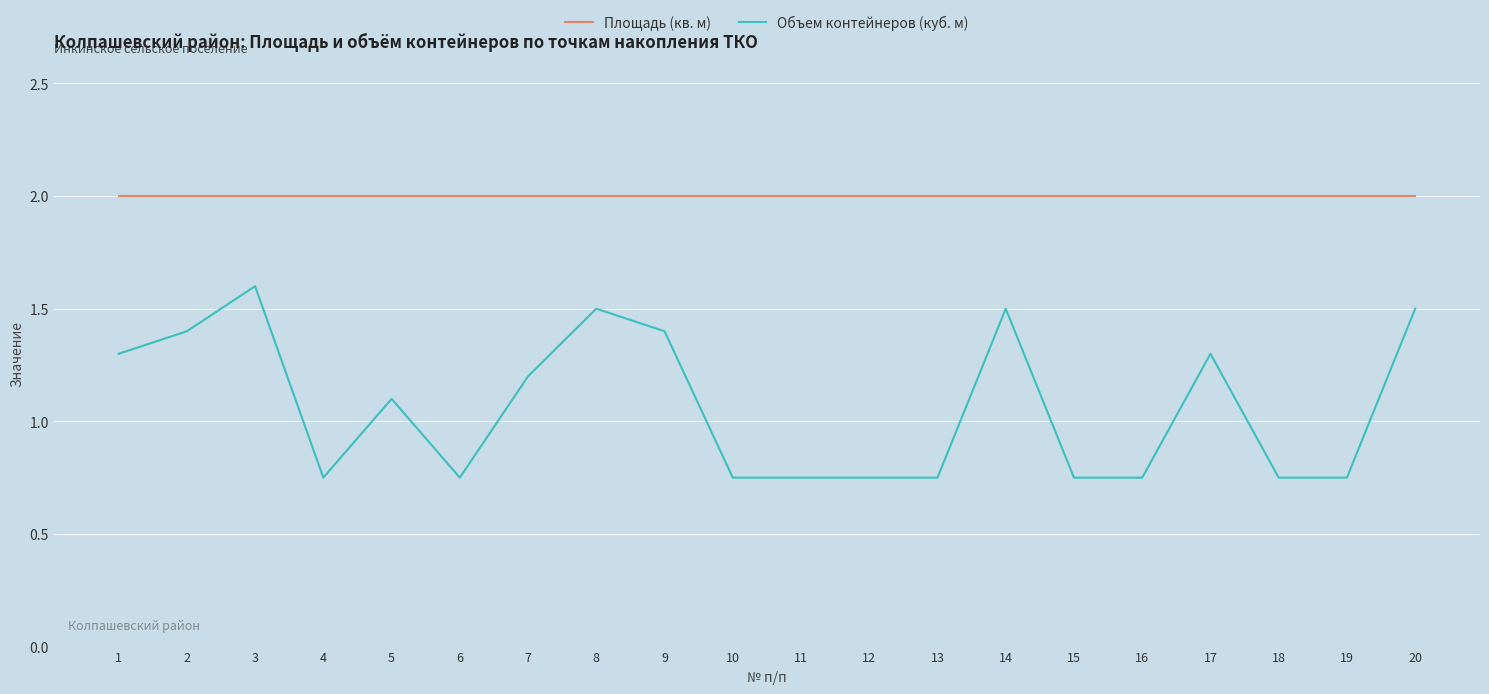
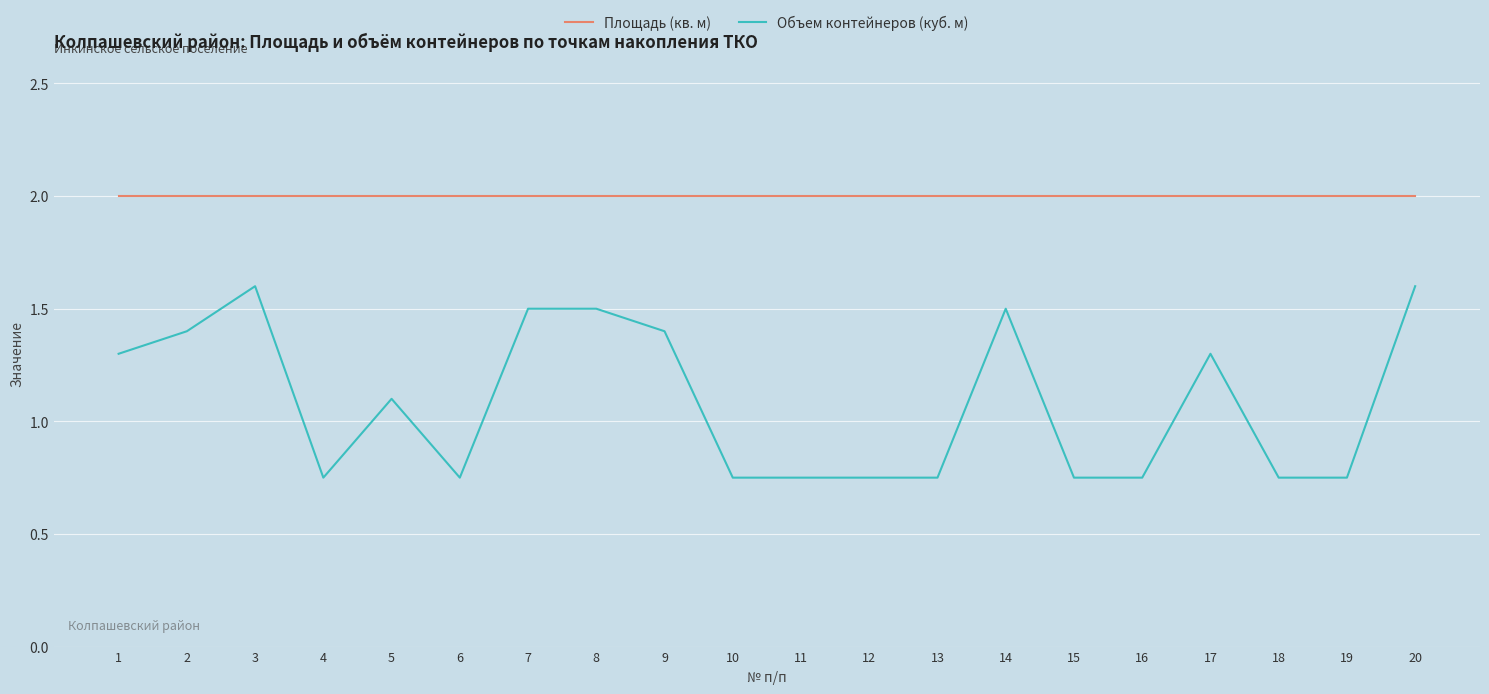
Объем контейнеров (куб. м), 7: 1.2 -> 1.5
Объем контейнеров (куб. м), 20: 1.5 -> 1.6
